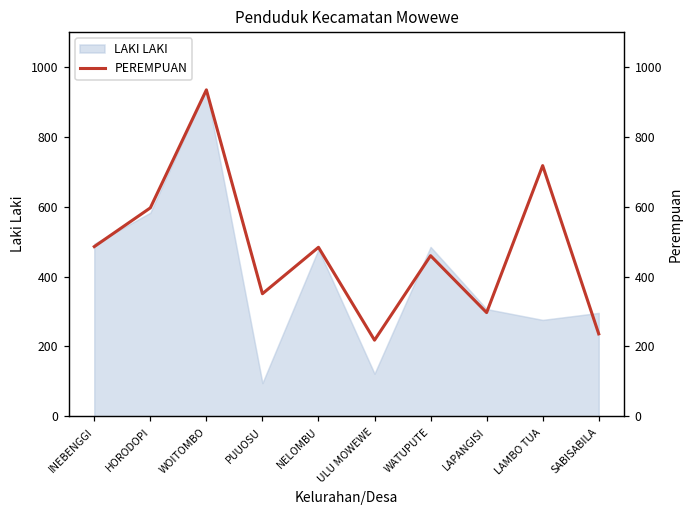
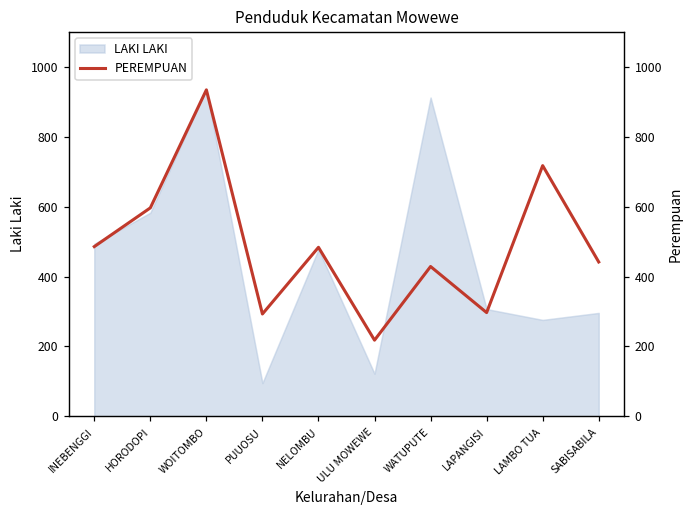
LAKI LAKI, WATUPUTE: 490 -> 910
PEREMPUAN, PUUOSU: 350 -> 290
PEREMPUAN, WATUPUTE: 460 -> 430
PEREMPUAN, SABISABILA: 240 -> 440
